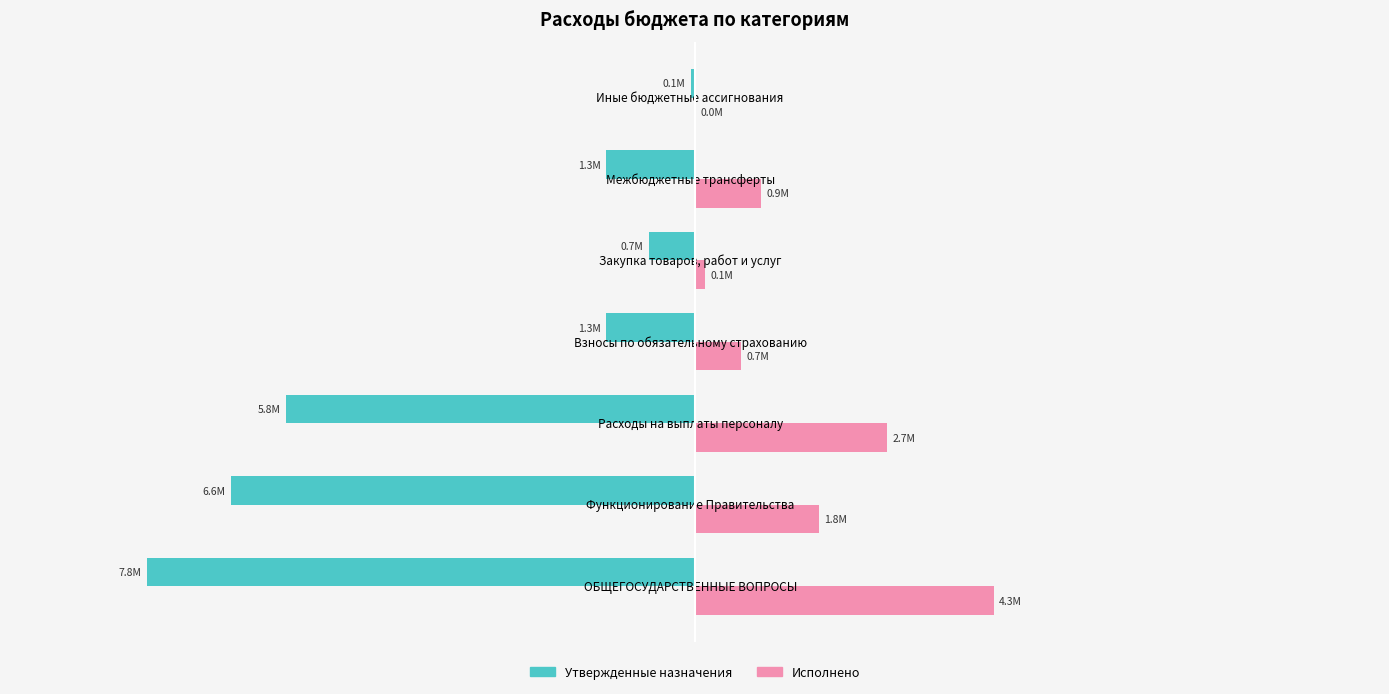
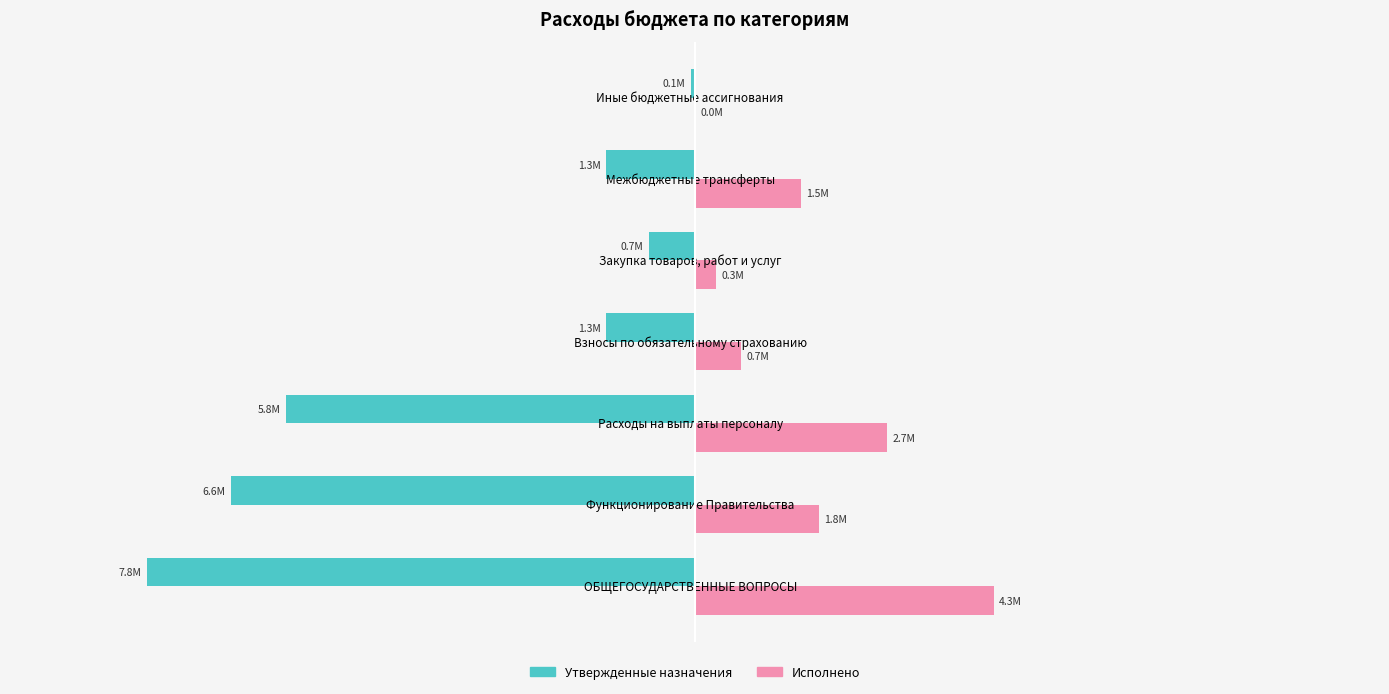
Исполнено, Межбюджетные трансферты: 0.9M -> 1.5M
Исполнено, Закупка товаров, работ и услуг: 0.1M -> 0.3M
